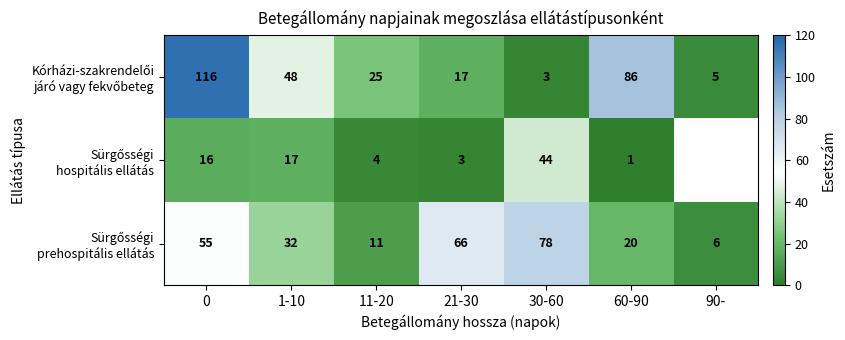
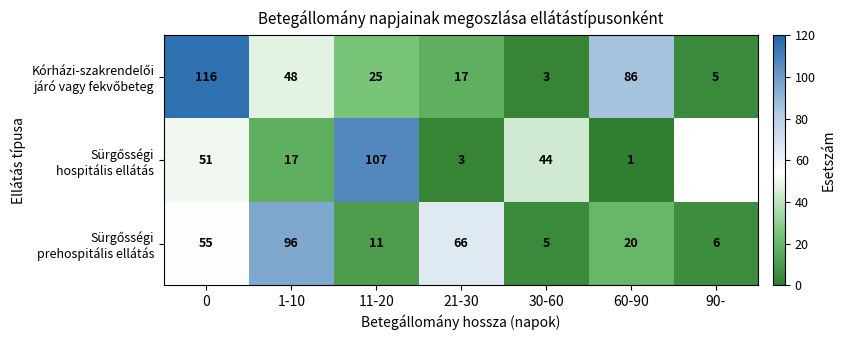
Sürgősségi hospitális ellátás, 0: 16 -> 51
Sürgősségi hospitális ellátás, 11-20: 4 -> 107
Sürgősségi prehospitális ellátás, 1-10: 32 -> 96
Sürgősségi prehospitális ellátás, 30-60: 78 -> 5
